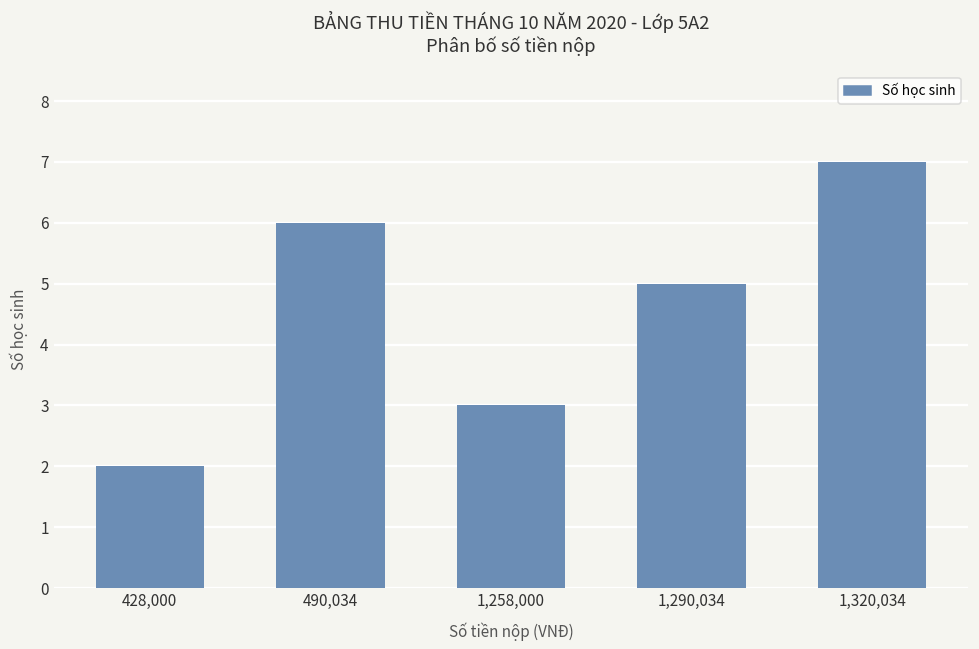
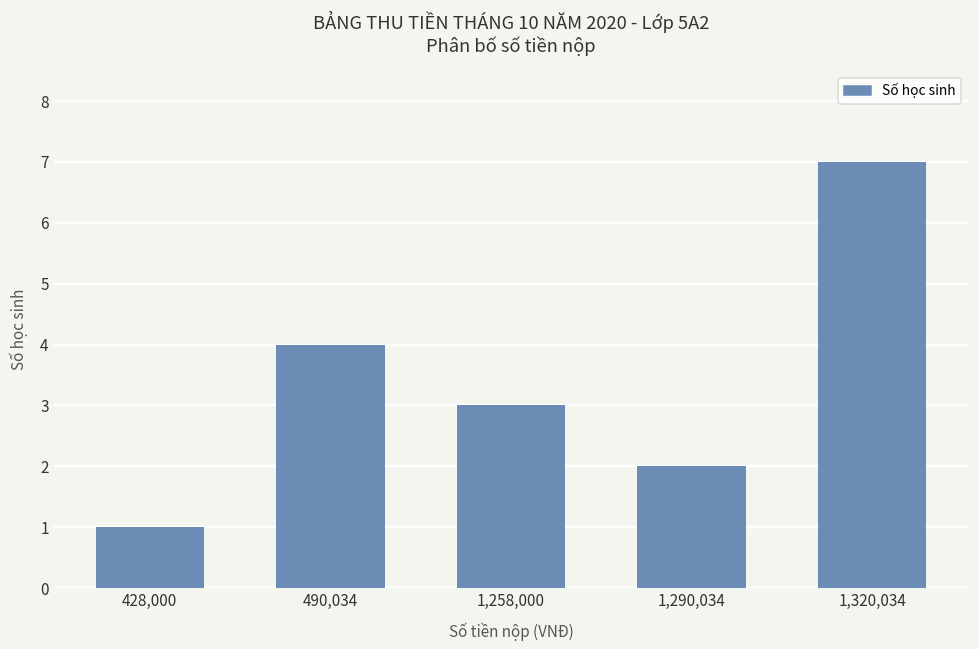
428,000: 2 -> 1
490,034: 6 -> 4
1,290,034: 5 -> 2
